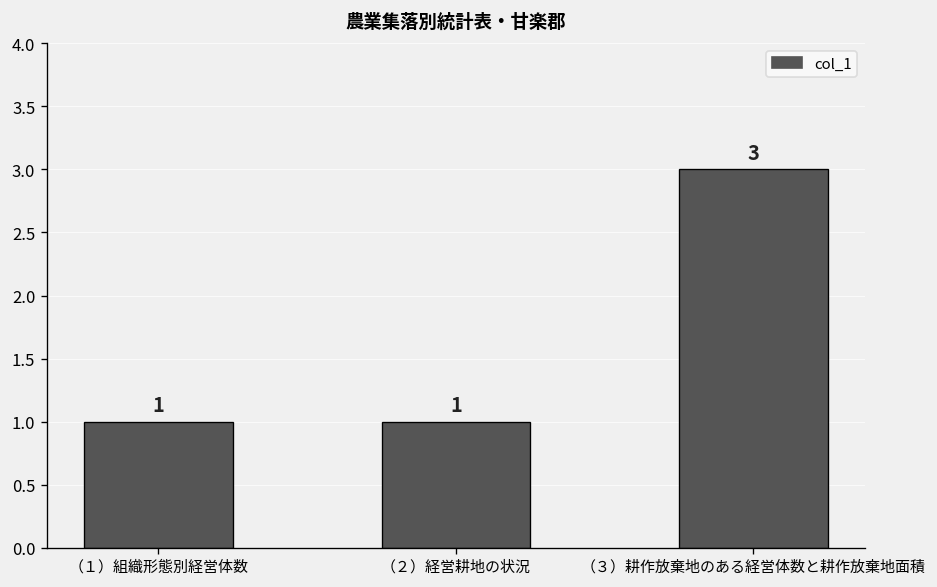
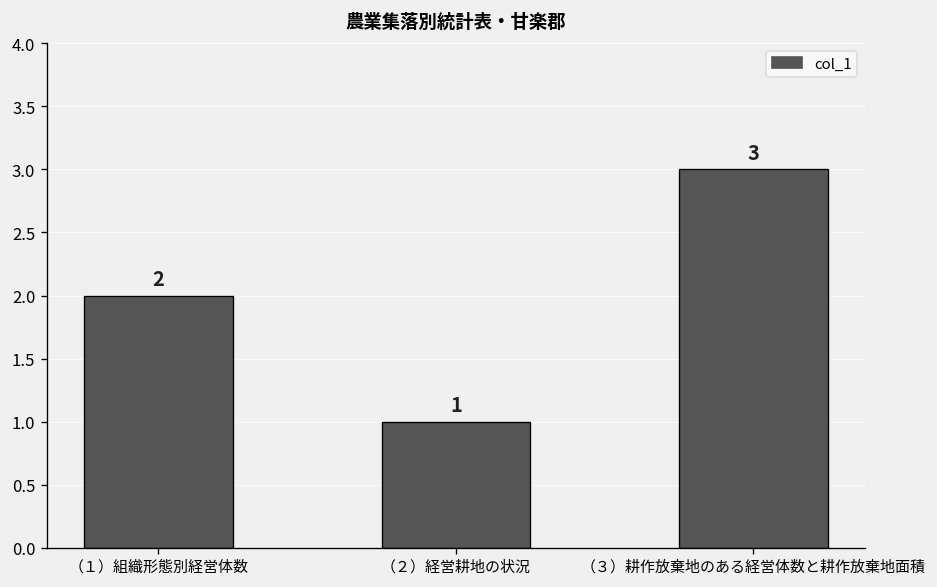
（１）組織形態別経営体数: 1 -> 2
